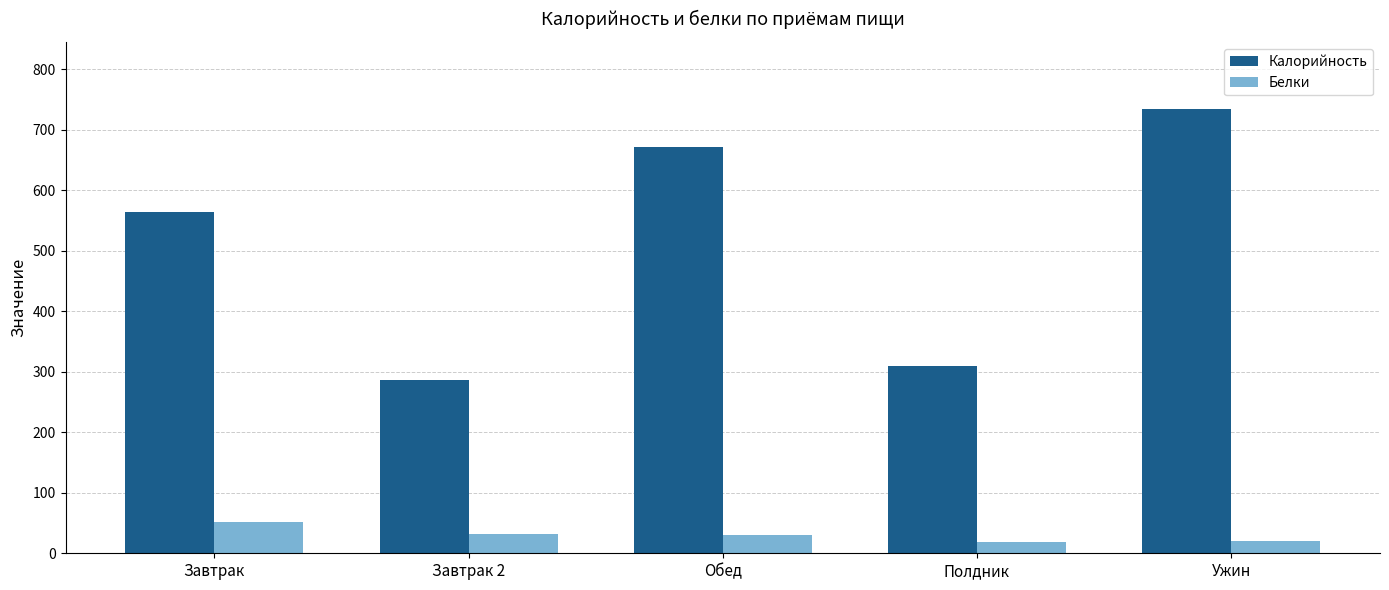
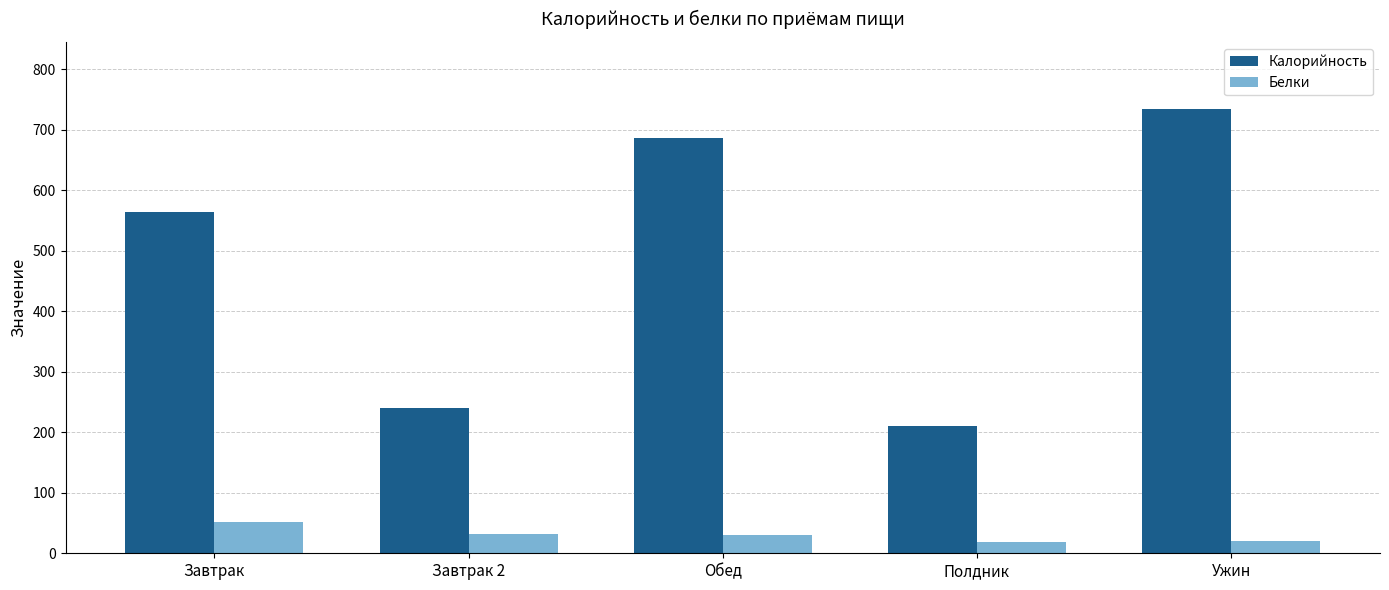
Калорийность, Завтрак 2: 290 -> 240
Калорийность, Обед: 670 -> 690
Калорийность, Полдник: 310 -> 210
